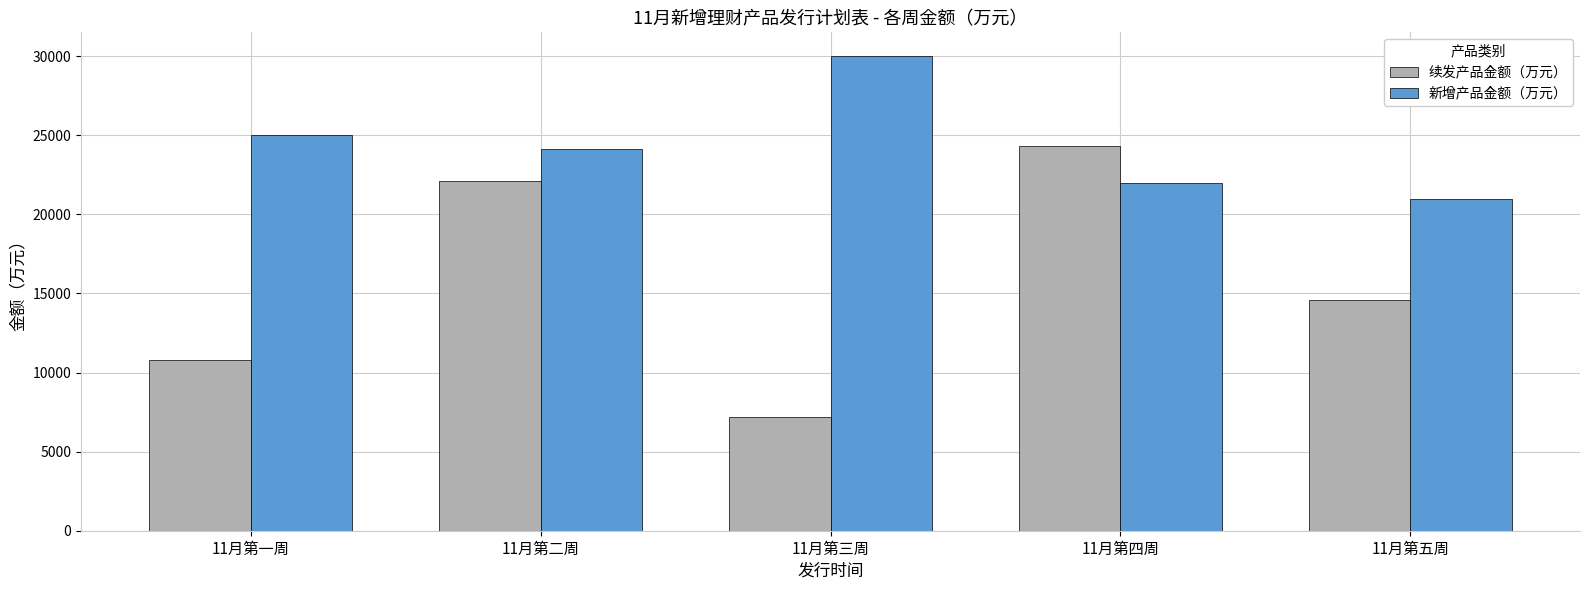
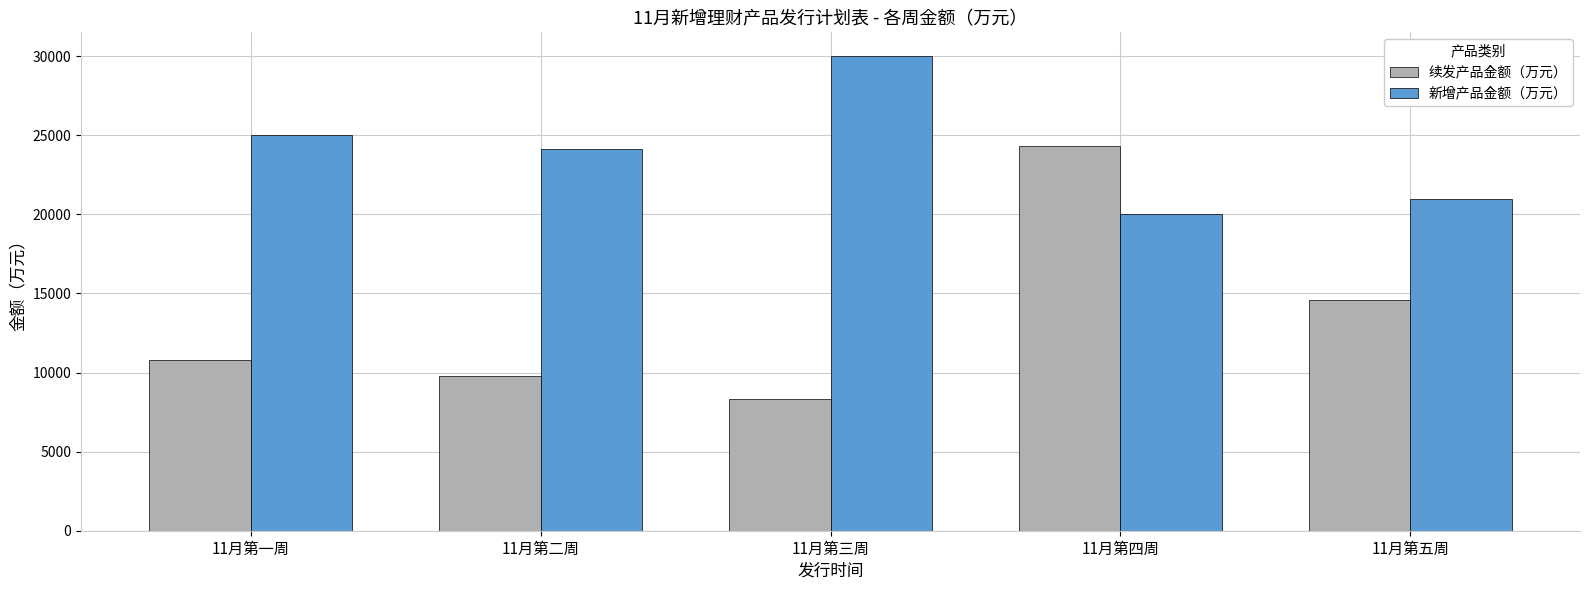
续发产品金额（万元）, 11月第二周: 22100 -> 9800
续发产品金额（万元）, 11月第三周: 7200 -> 8300
新增产品金额（万元）, 11月第四周: 22000 -> 20000
